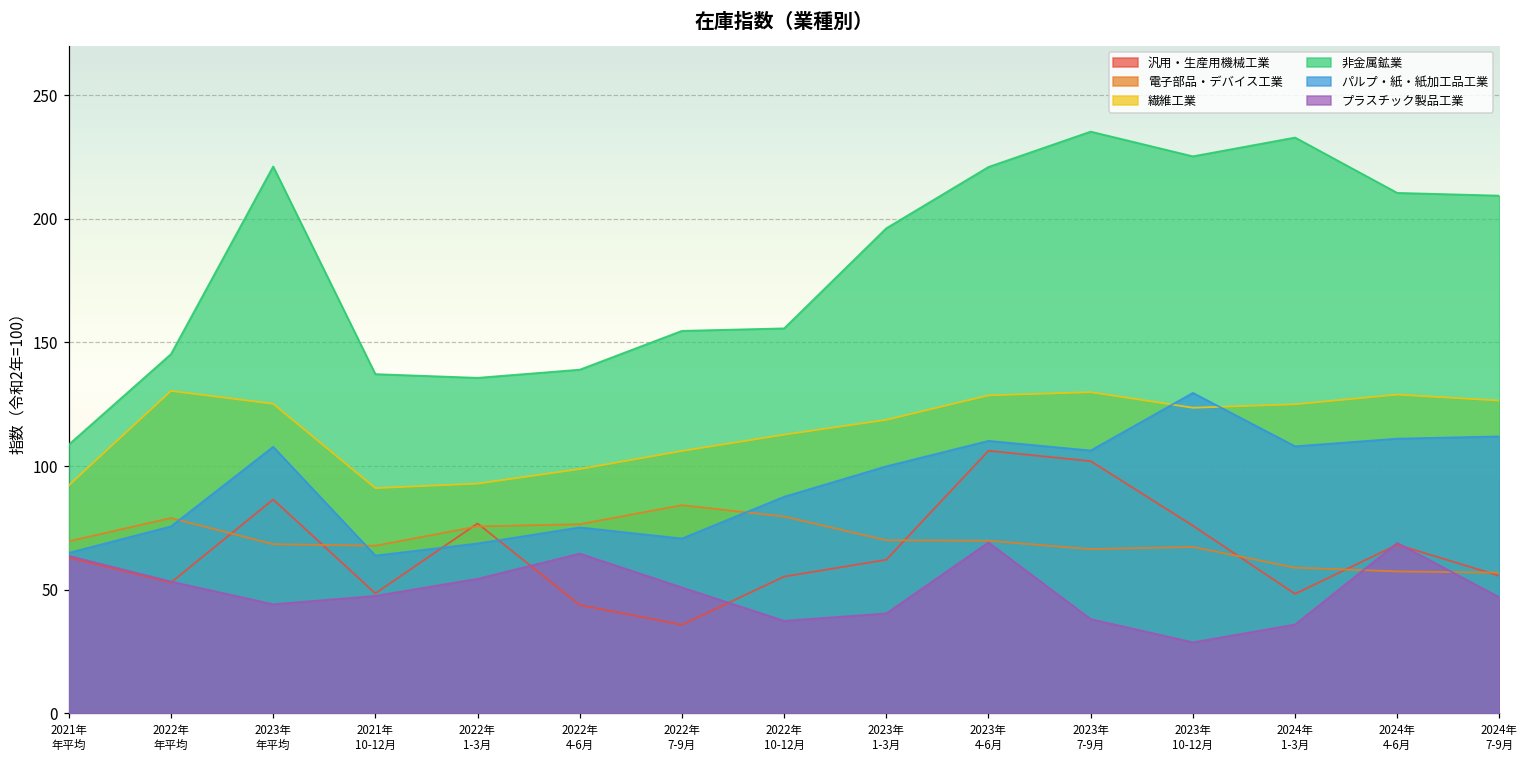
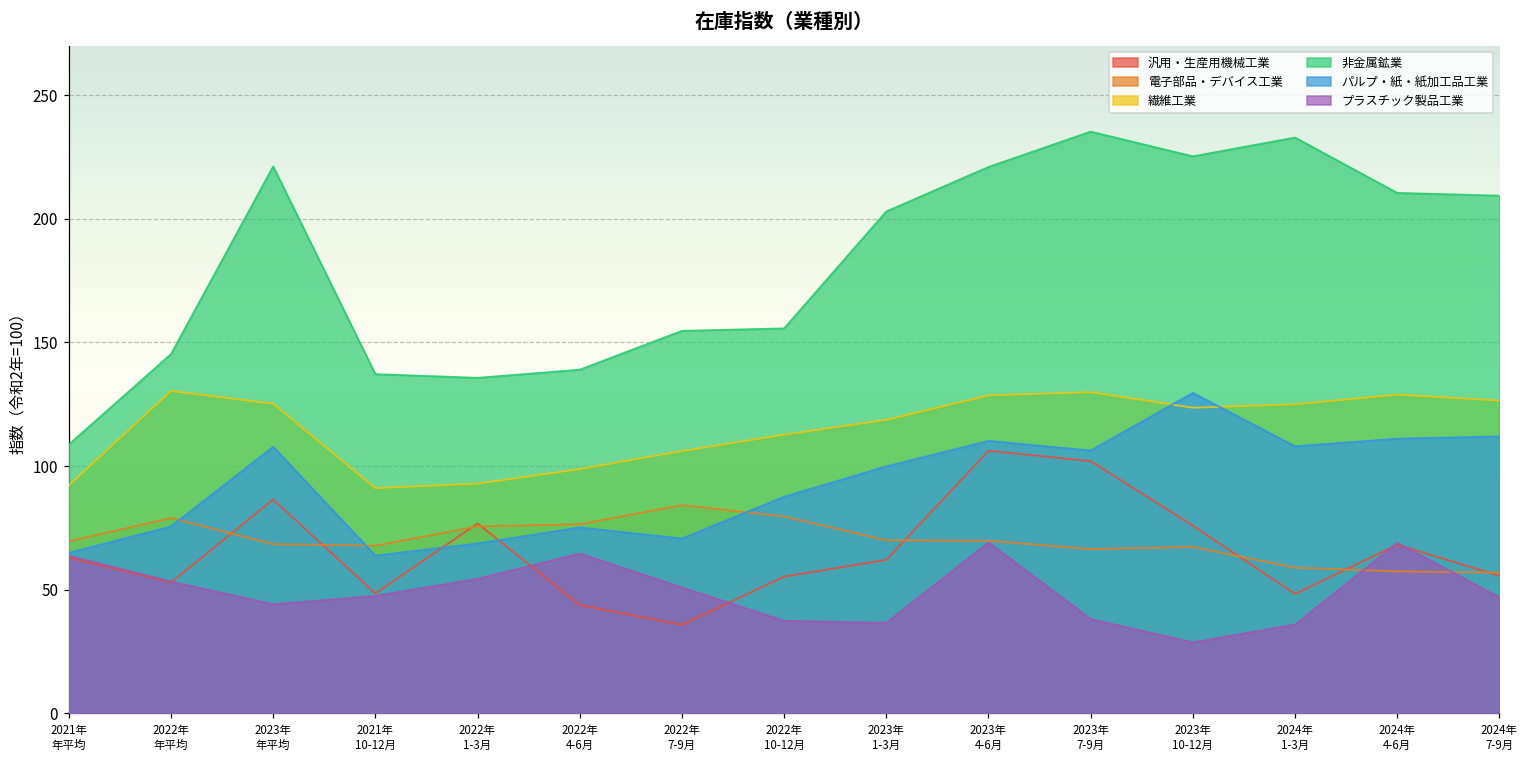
非金属鉱業, 2023年 1-3月: 196 -> 203
プラスチック製品工業, 2023年 1-3月: 40 -> 37
